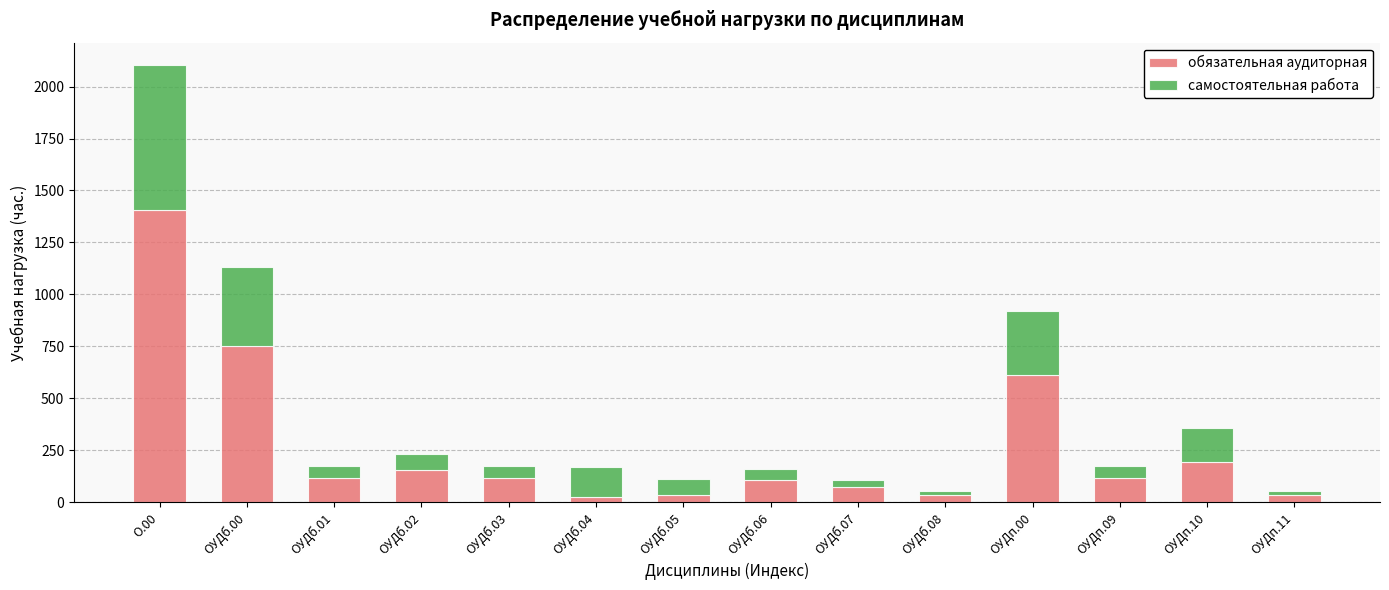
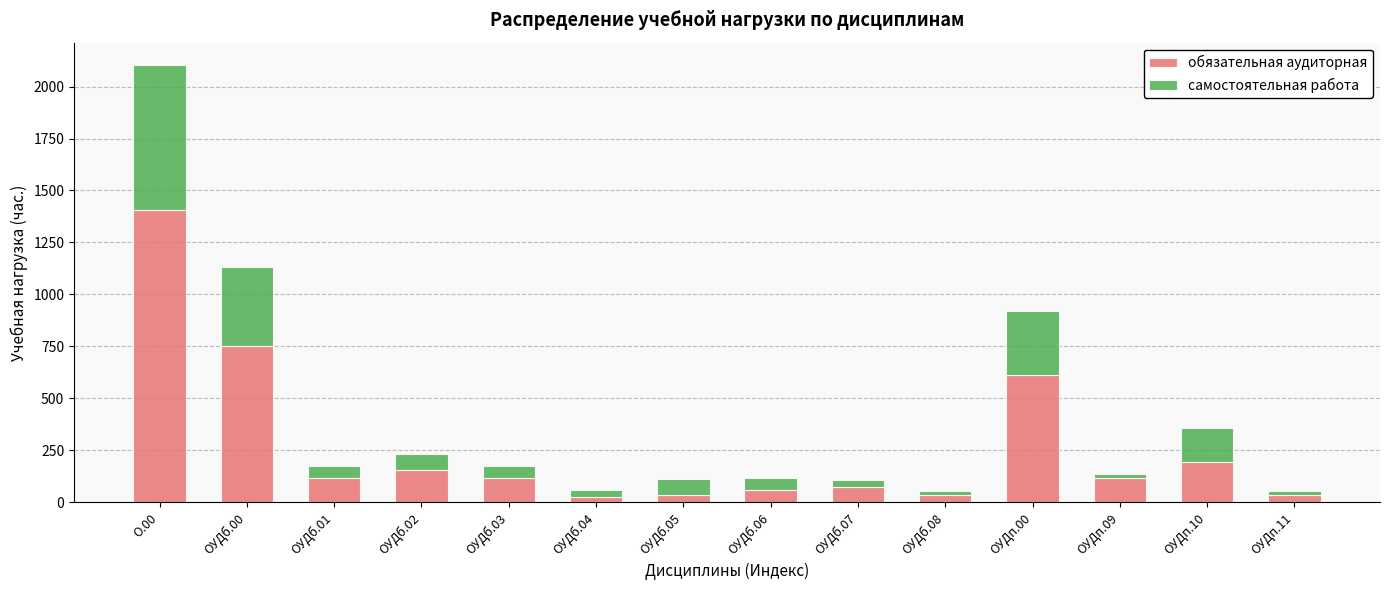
самостоятельная работа, ОУДб.04: 140 -> 40
обязательная аудиторная, ОУДб.06: 110 -> 60
самостоятельная работа, ОУДп.09: 60 -> 20
